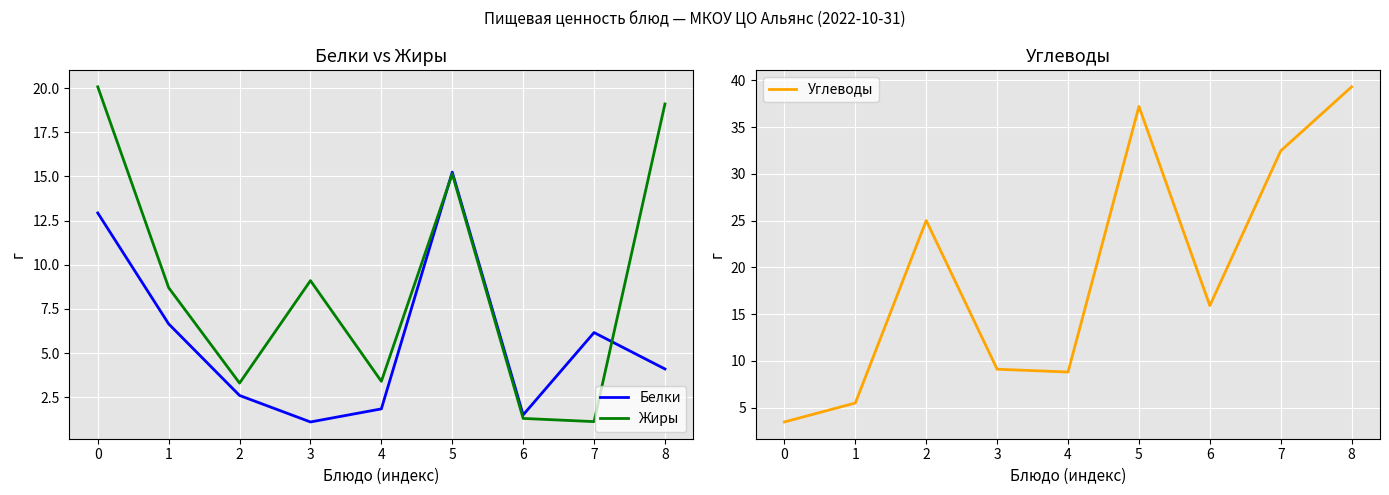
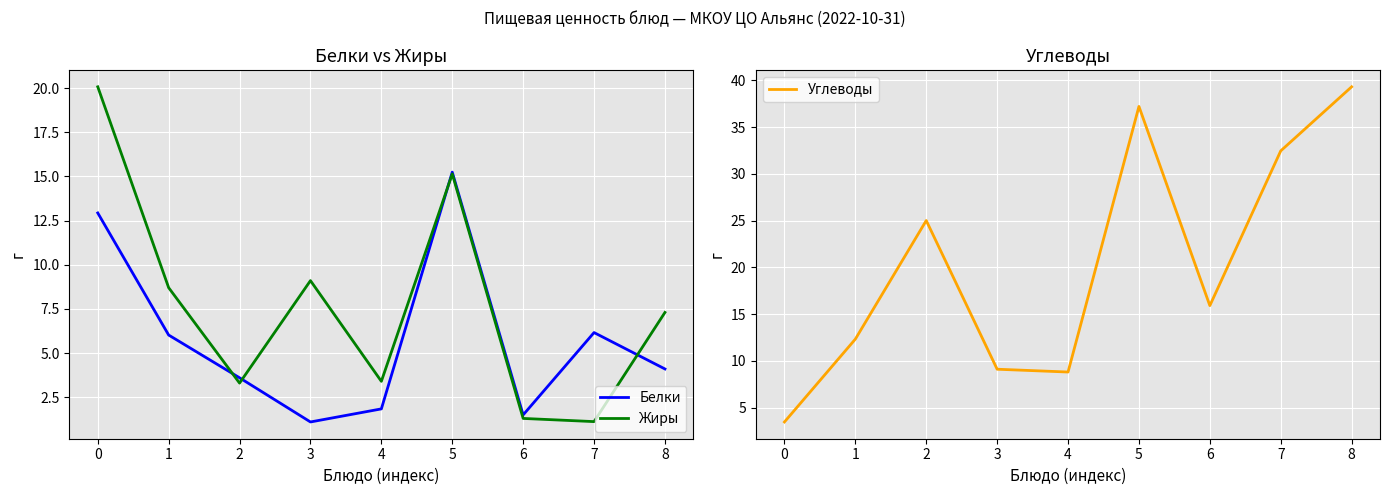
Белки vs Жиры, Белки, 1: 6.7 -> 6.0
Белки vs Жиры, Белки, 2: 2.6 -> 3.6
Белки vs Жиры, Жиры, 8: 19.1 -> 7.3
Углеводы, 1: 5 -> 12
